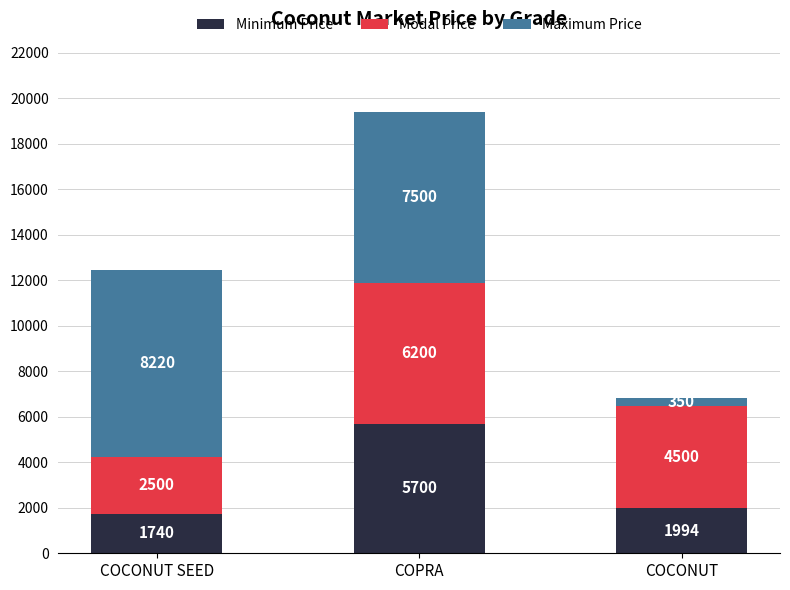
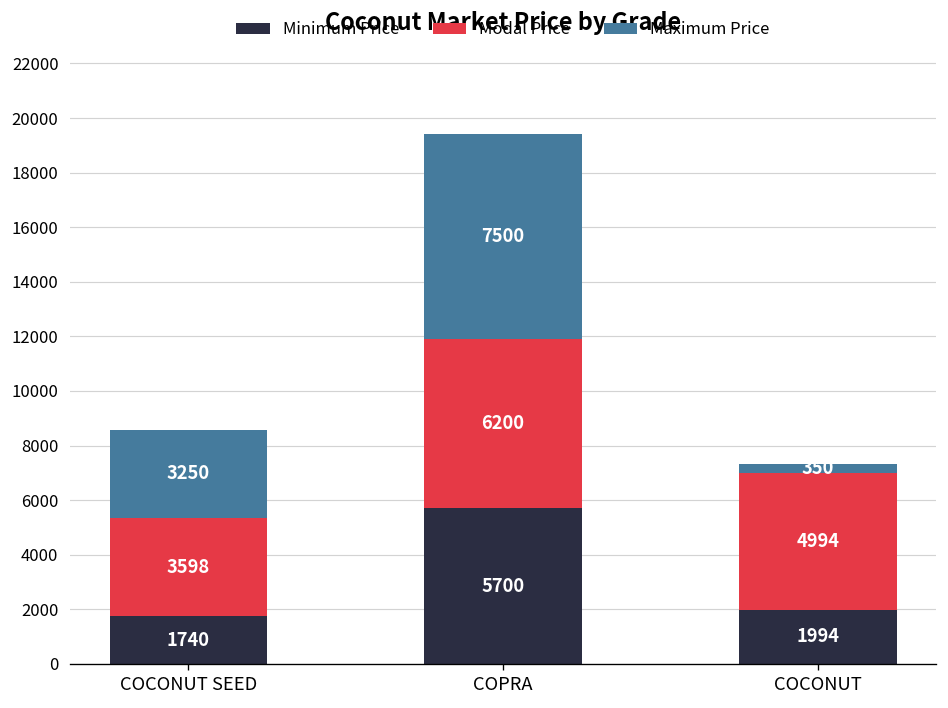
Modal Price, COCONUT SEED: 2500 -> 3598
Maximum Price, COCONUT SEED: 8220 -> 3250
Modal Price, COCONUT: 4500 -> 4994
